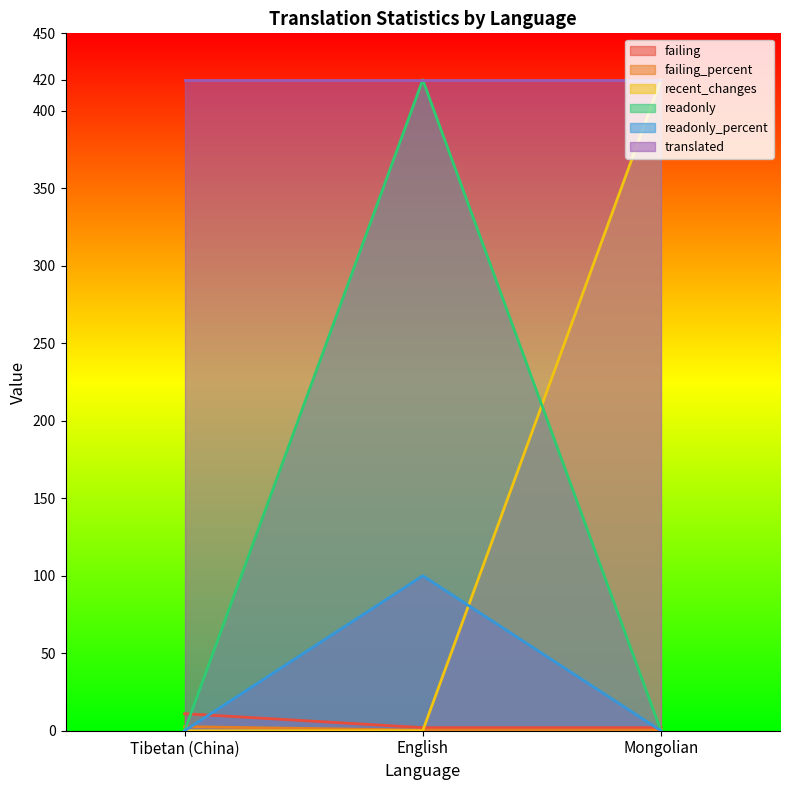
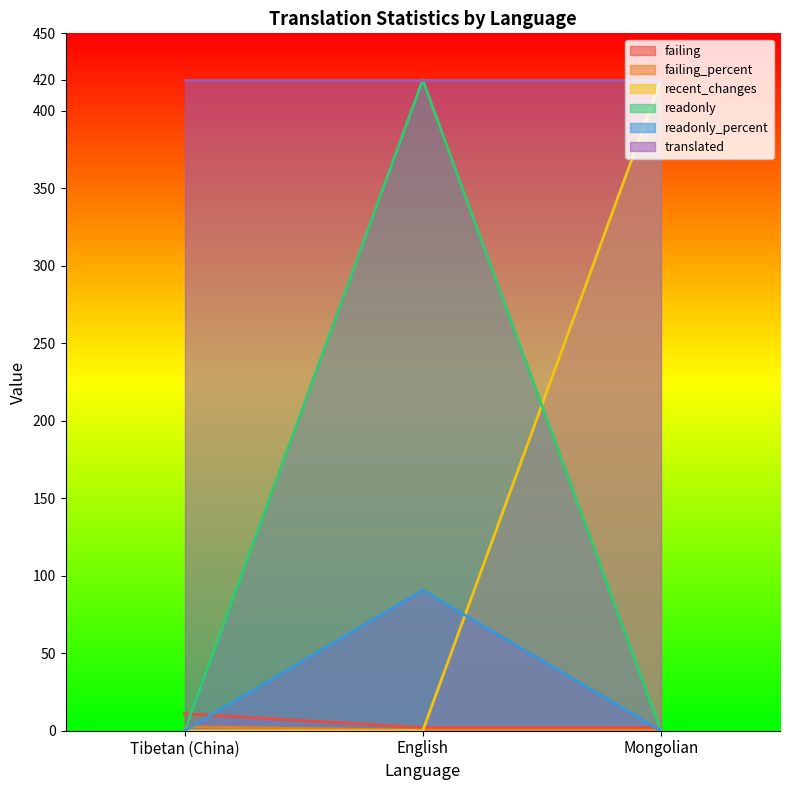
readonly_percent, English: 100 -> 91
